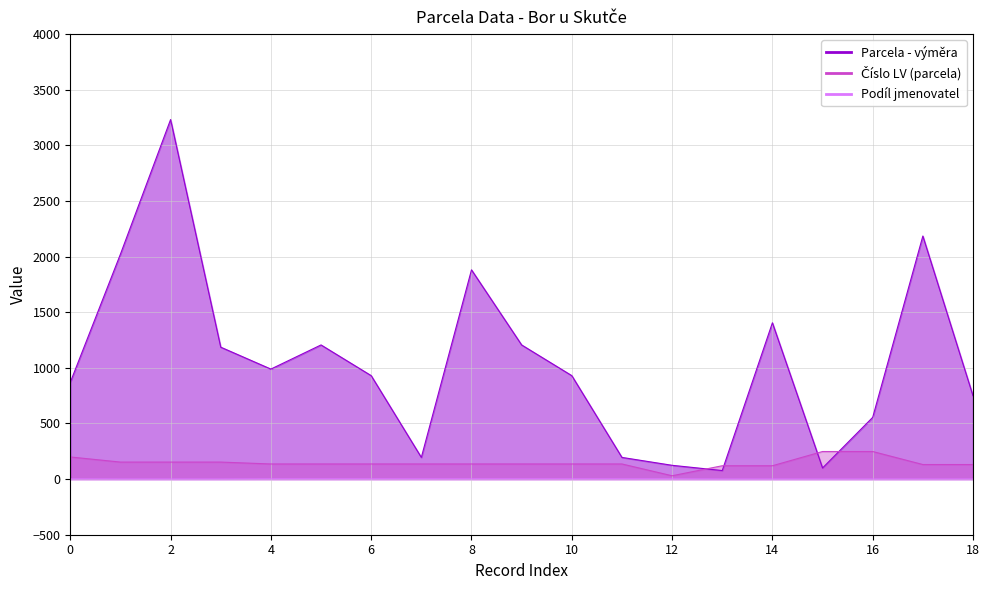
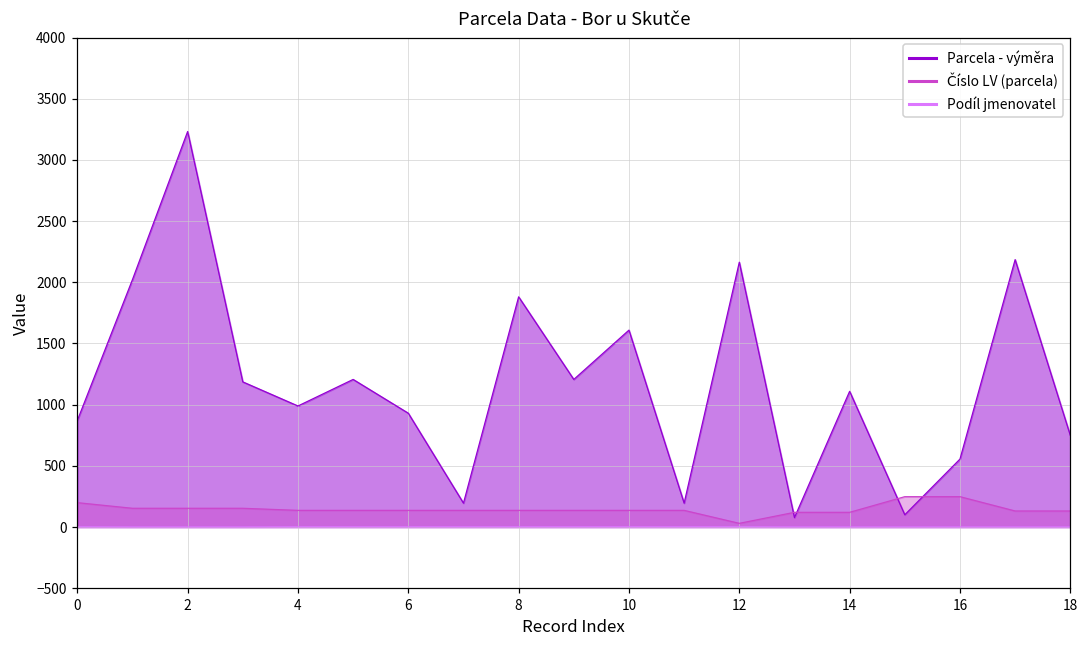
Parcela - výměra, 10: 930 -> 1610
Parcela - výměra, 12: 120 -> 2160
Parcela - výměra, 14: 1410 -> 1110
